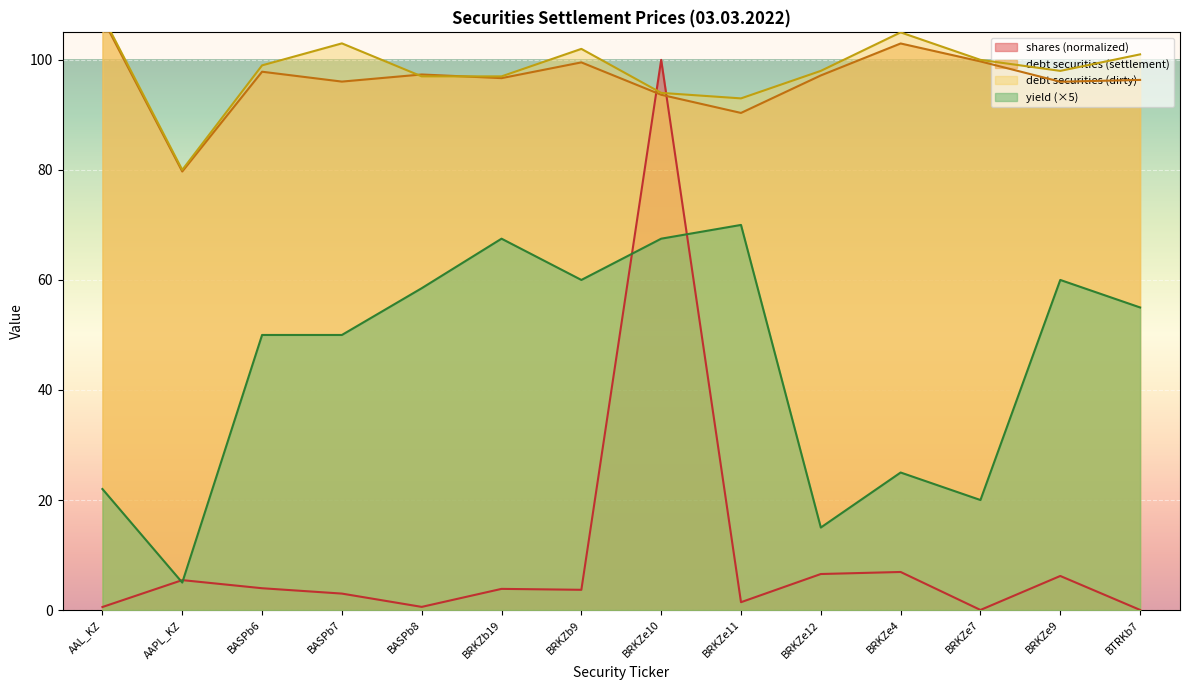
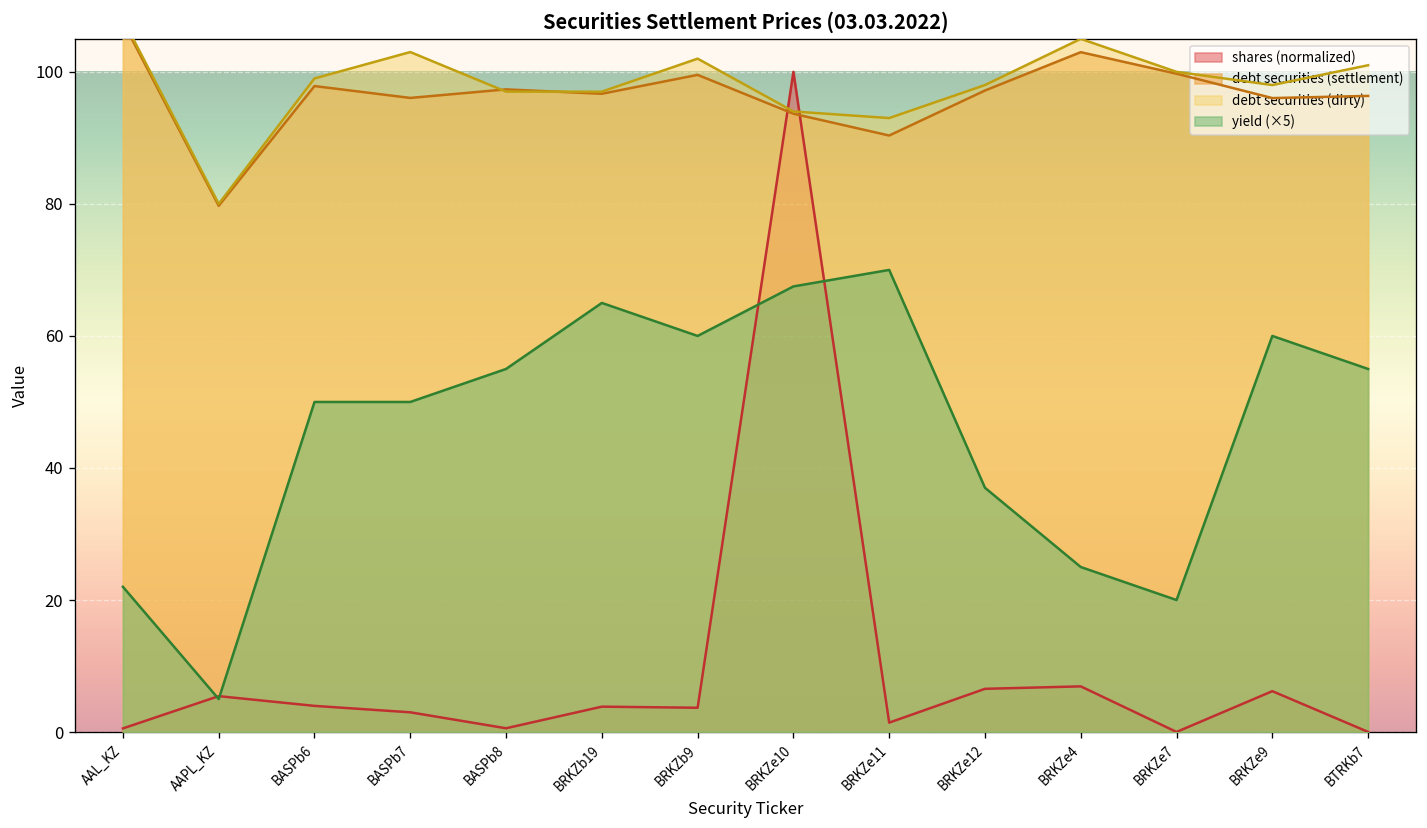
yield (×5), BASPb8: 59 -> 55
yield (×5), BRKZb19: 68 -> 65
yield (×5), BRKZe12: 15 -> 37
